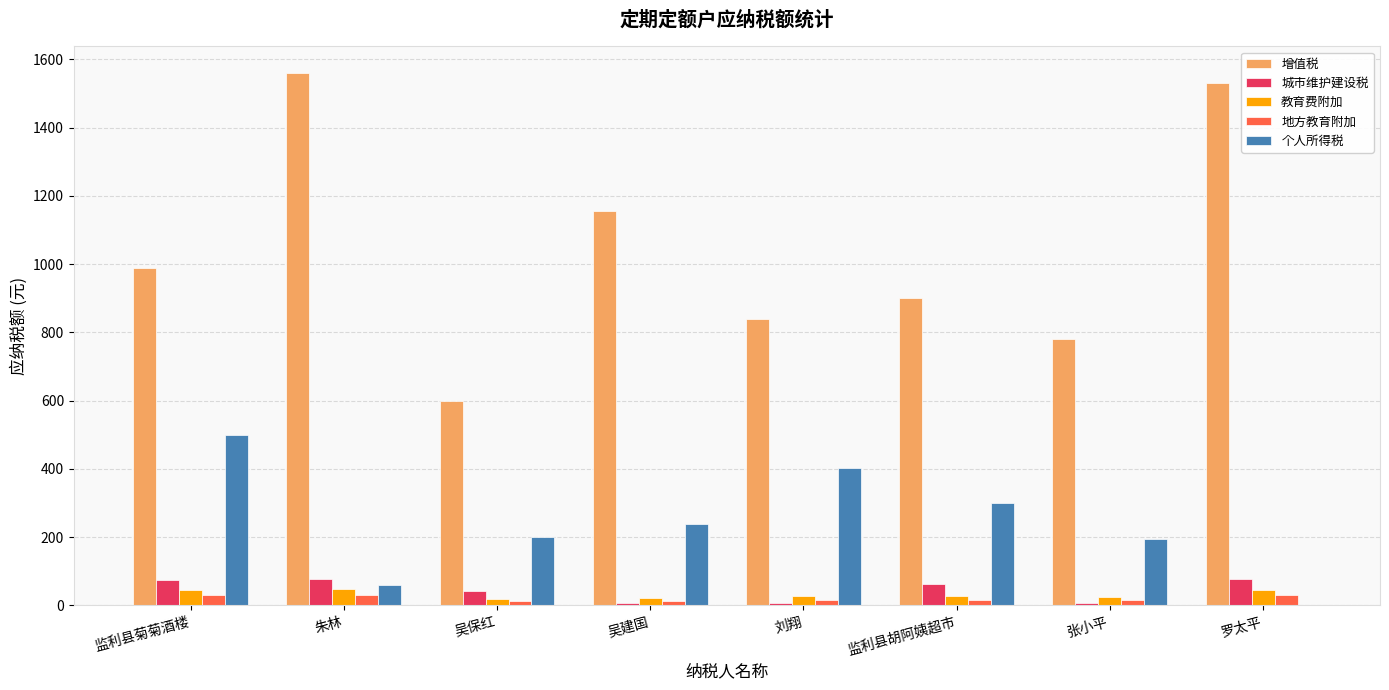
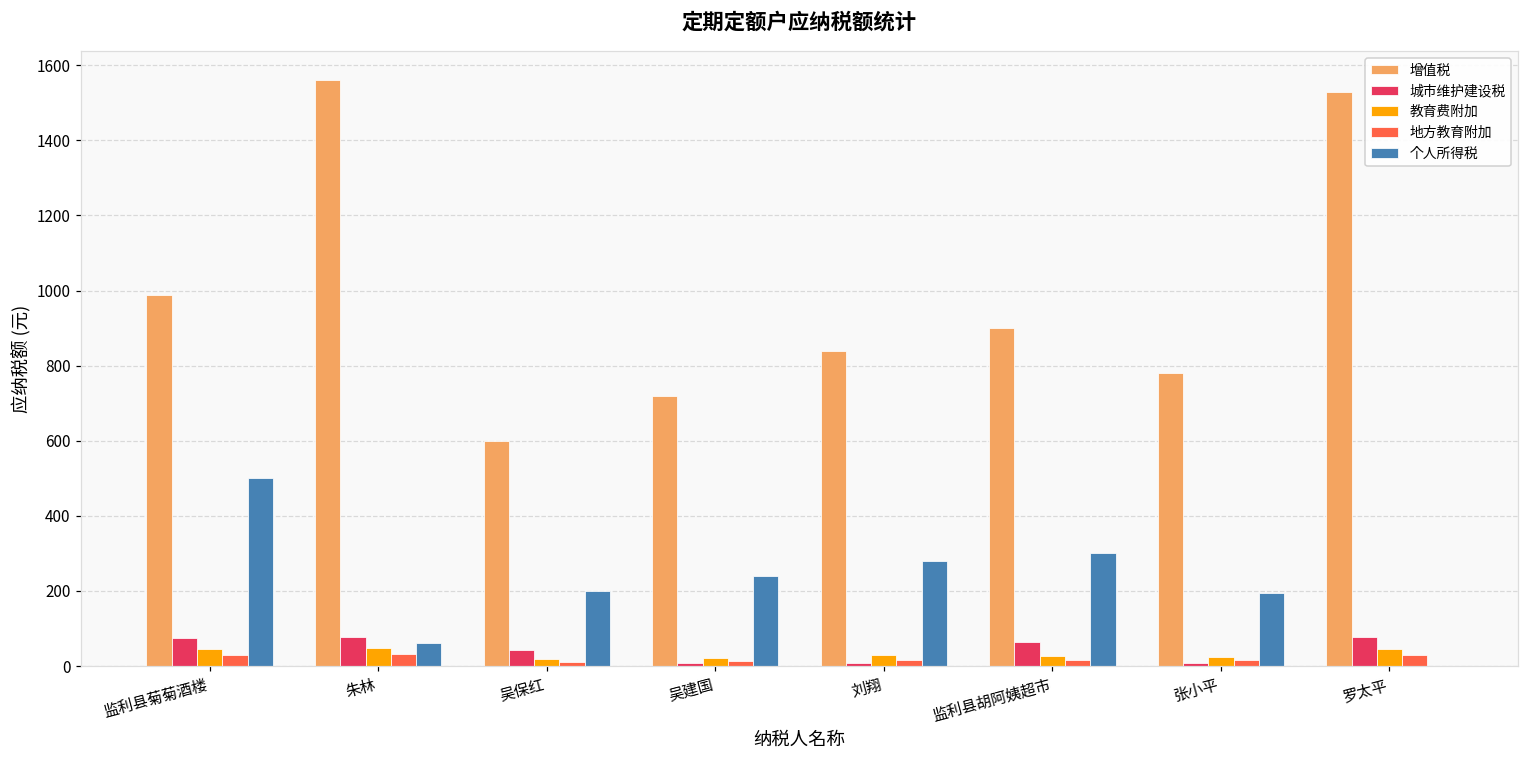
增值税, 吴建国: 1160 -> 720
个人所得税, 刘翔: 400 -> 280
